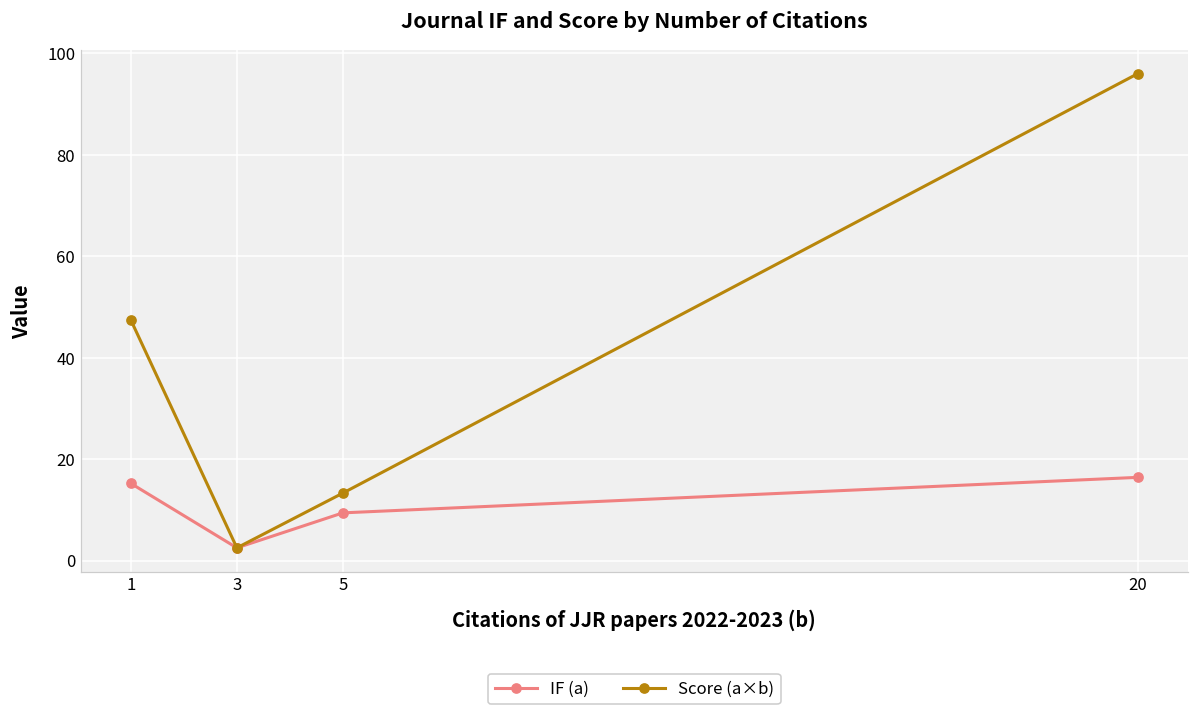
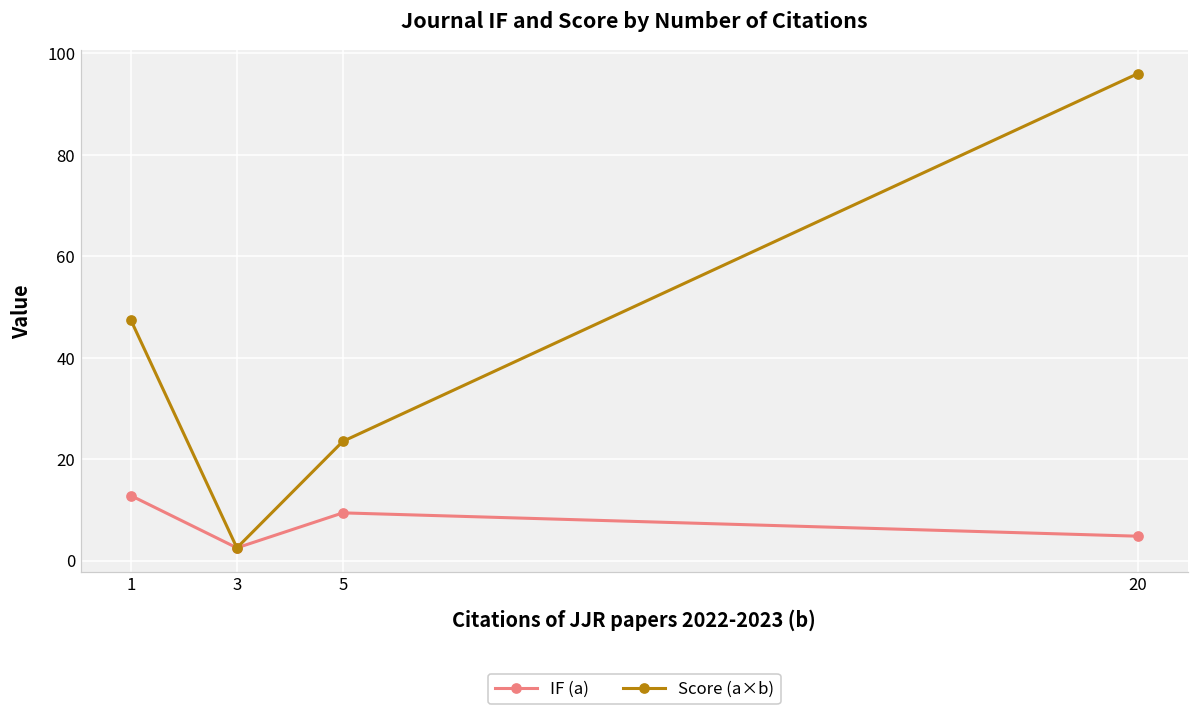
IF (a), 1: 15 -> 13
Score (a×b), 5: 13 -> 24
IF (a), 20: 16 -> 5
